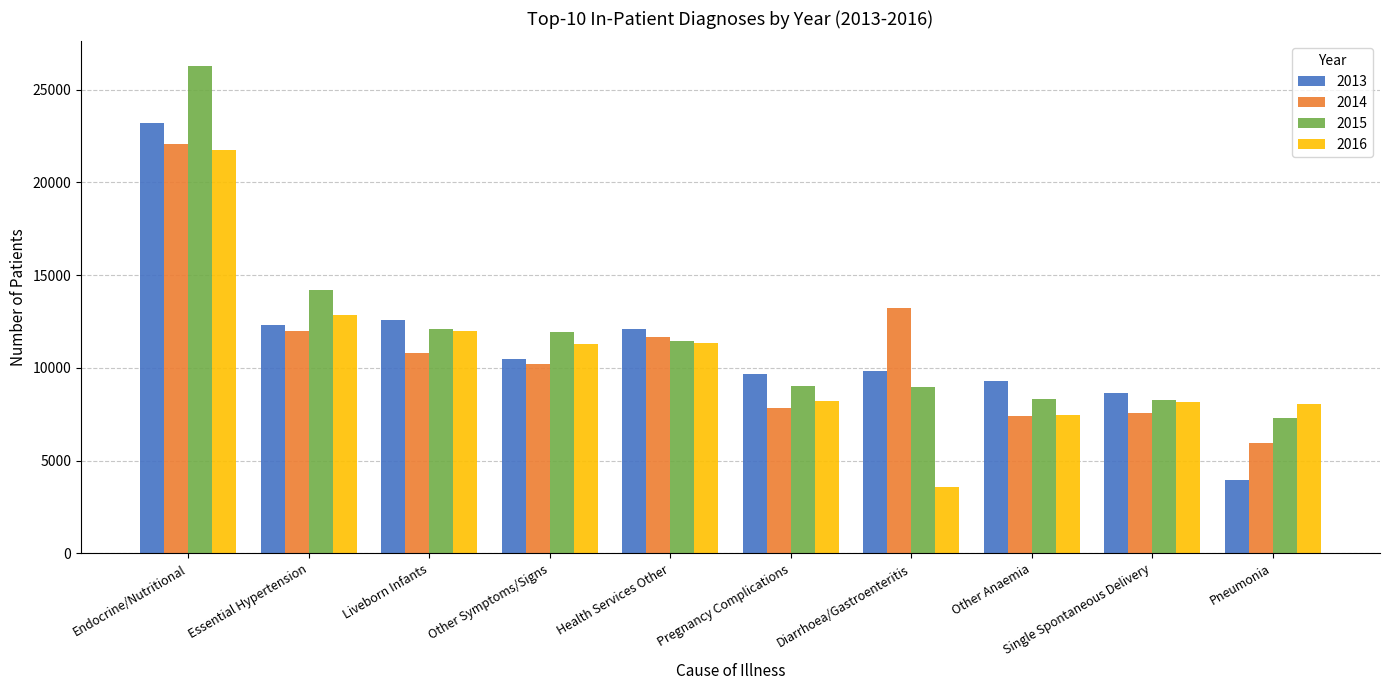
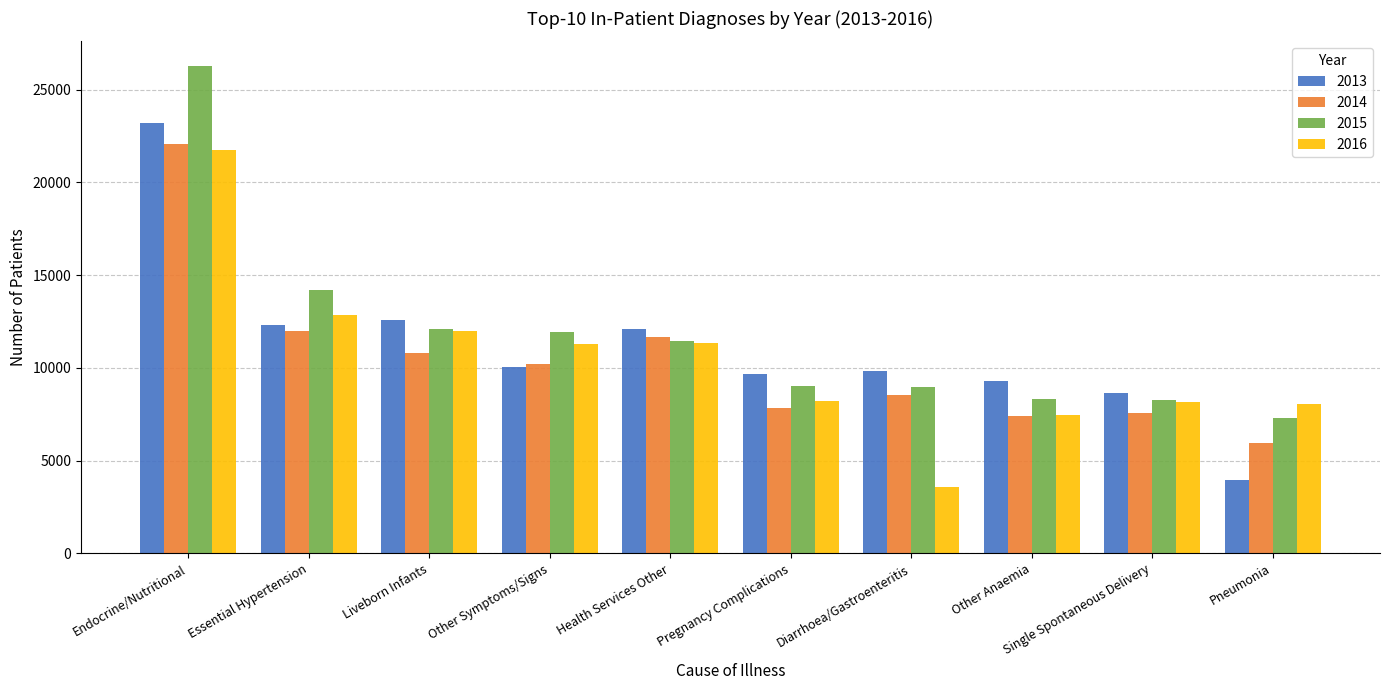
2013, Other Symptoms/Signs: 10500 -> 10000
2014, Diarrhoea/Gastroenteritis: 13200 -> 8600
